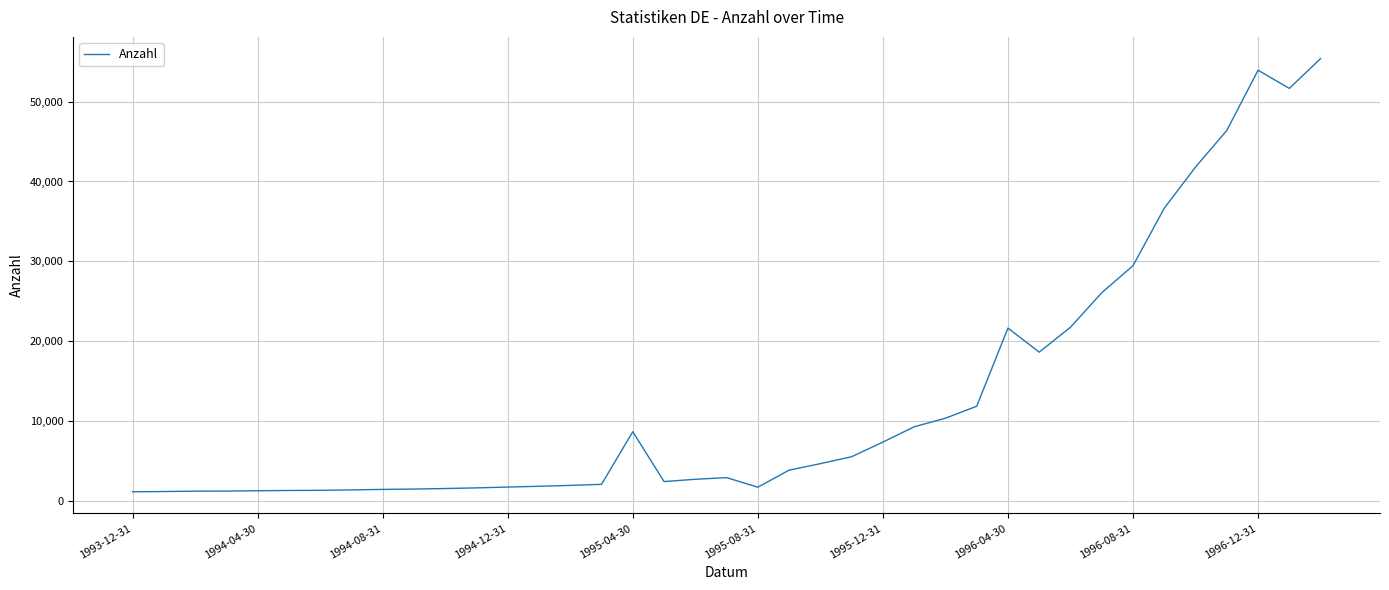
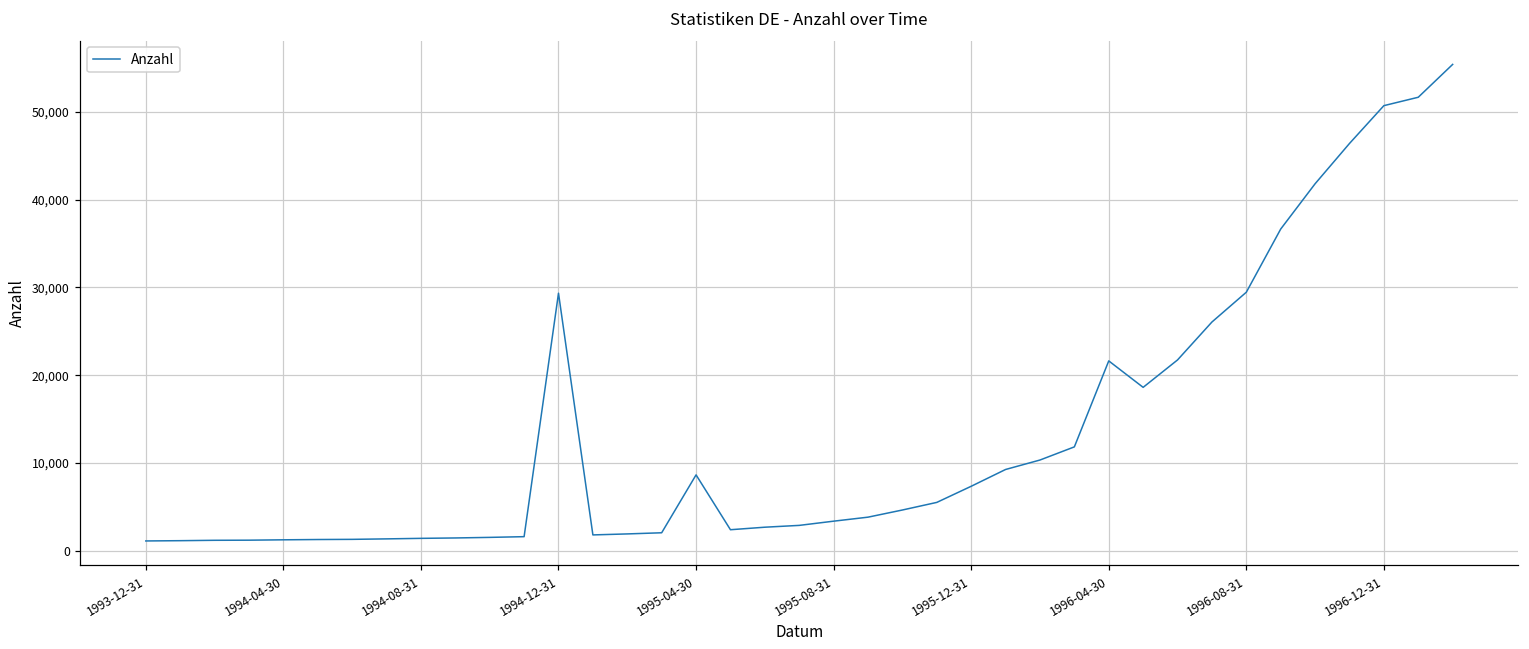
1994-12-31: 2,000 -> 29,000
1995-08-31: 2,000 -> 3,000
1996-12-31: 54,000 -> 51,000
